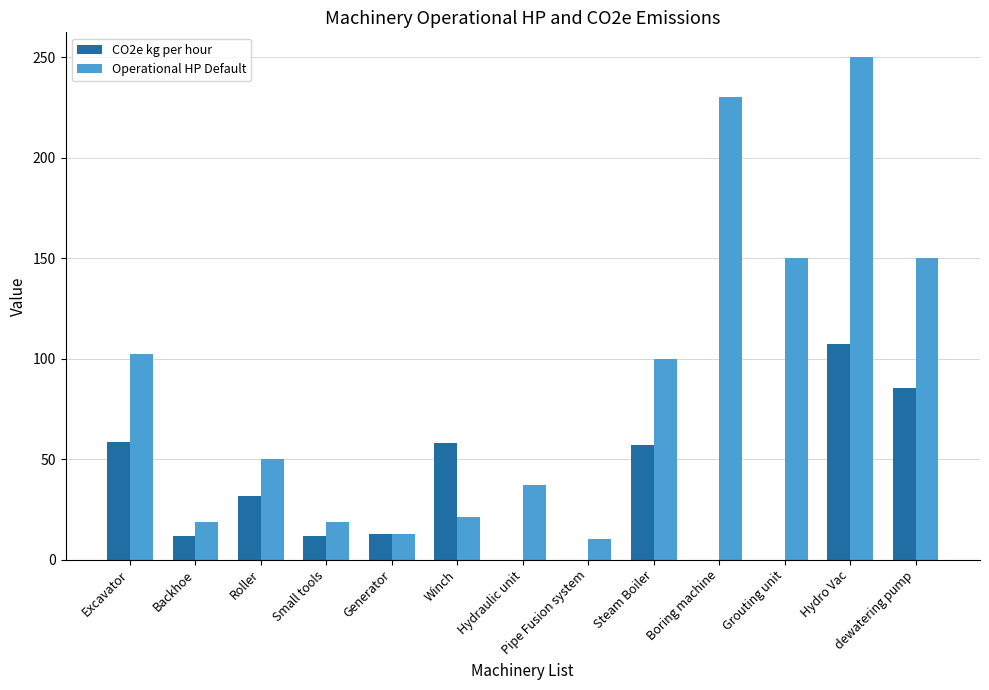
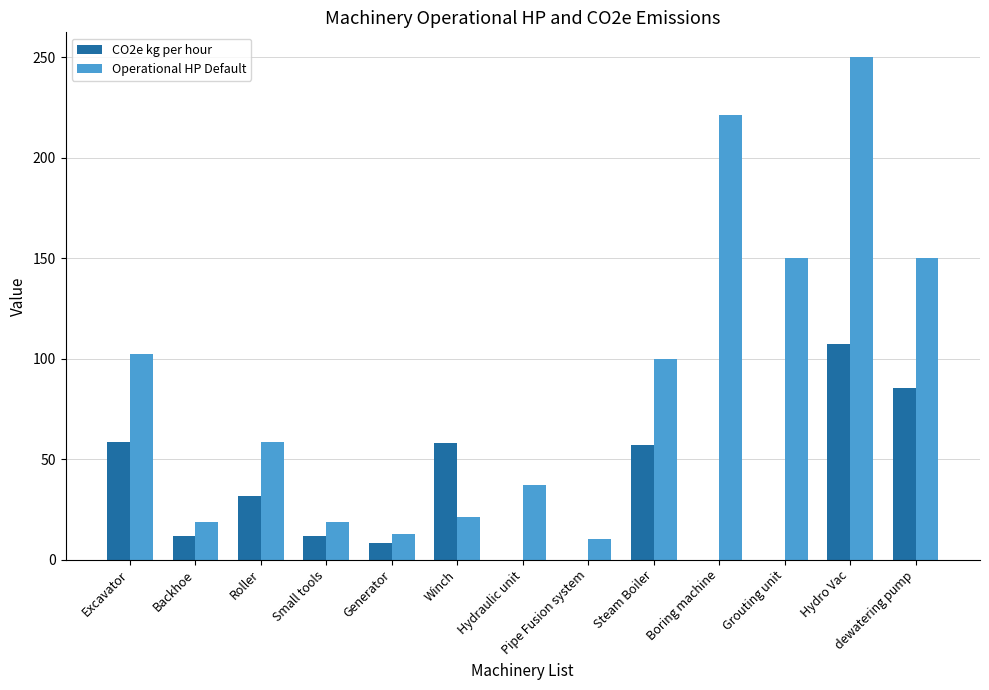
Operational HP Default, Roller: 50 -> 59
CO2e kg per hour, Generator: 13 -> 8
Operational HP Default, Boring machine: 230 -> 221
